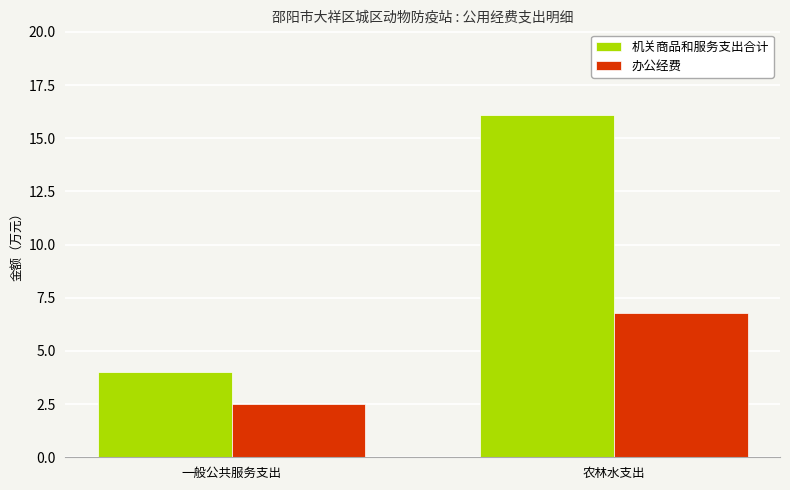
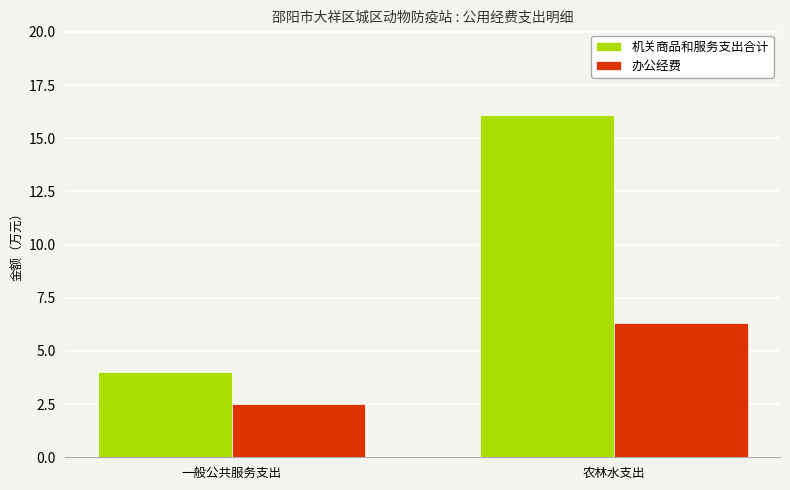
办公经费, 农林水支出: 6.8 -> 6.3
